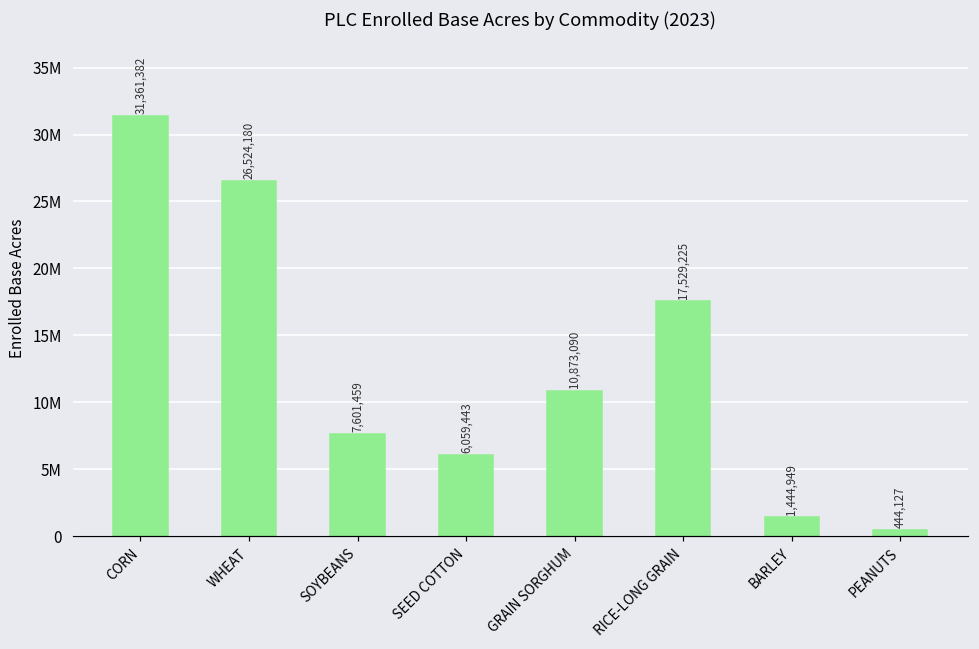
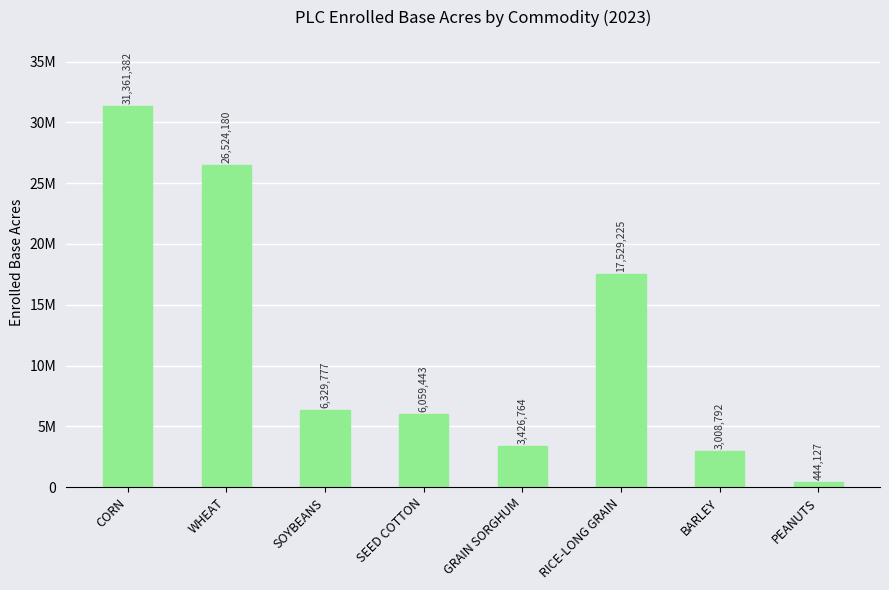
SOYBEANS: 7,601,459 -> 6,329,777
GRAIN SORGHUM: 10,873,090 -> 3,426,764
BARLEY: 1,444,949 -> 3,008,792
